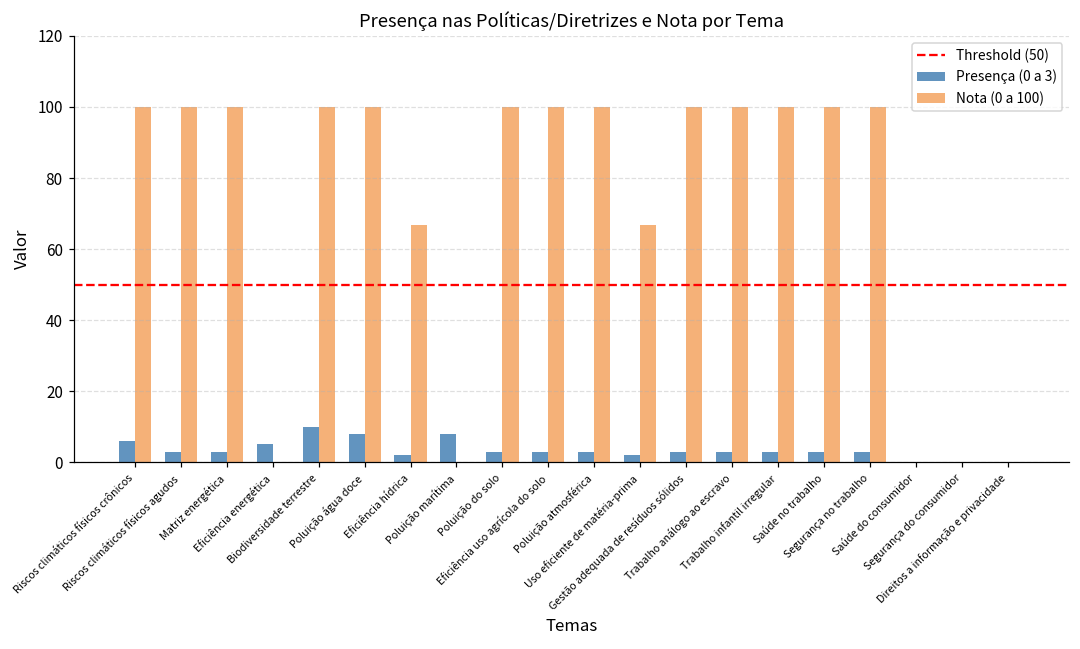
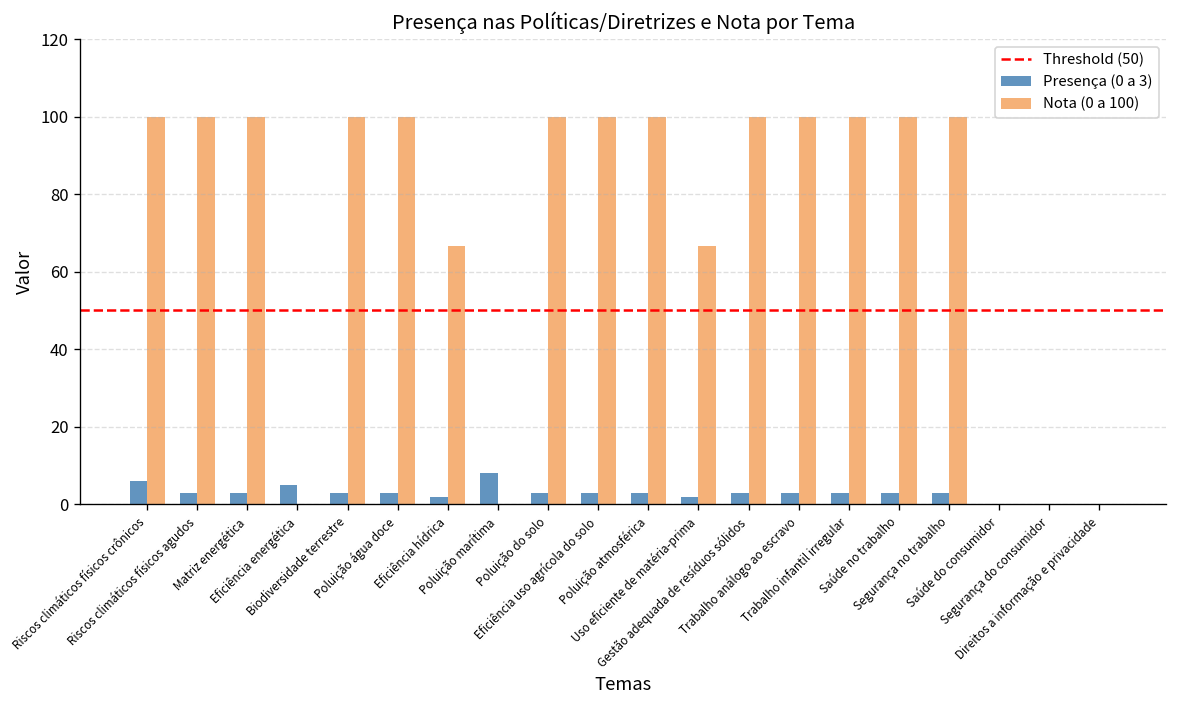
Presença (0 a 3), Biodiversidade terrestre: 10 -> 3
Presença (0 a 3), Poluição água doce: 8 -> 3
